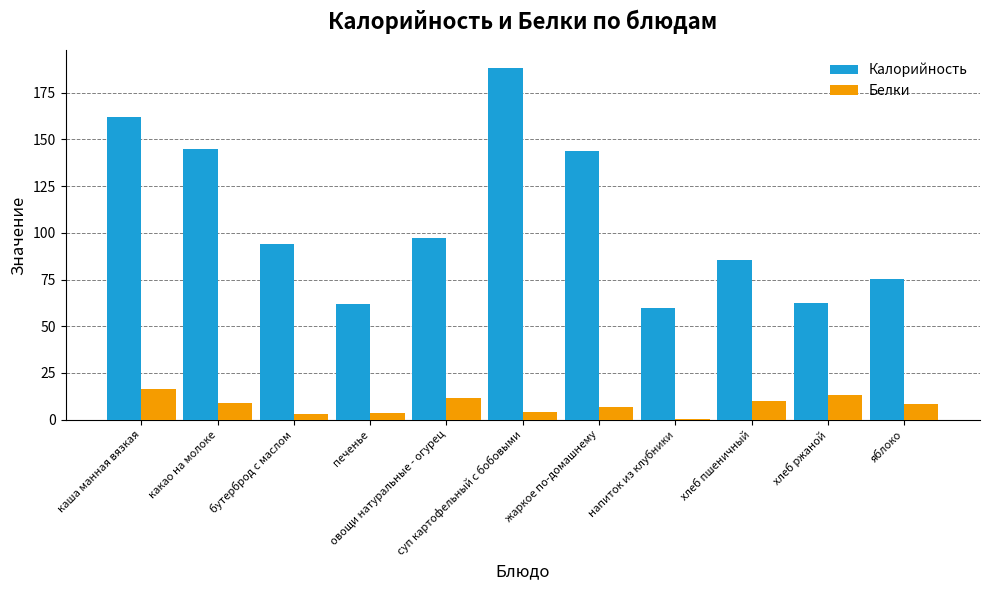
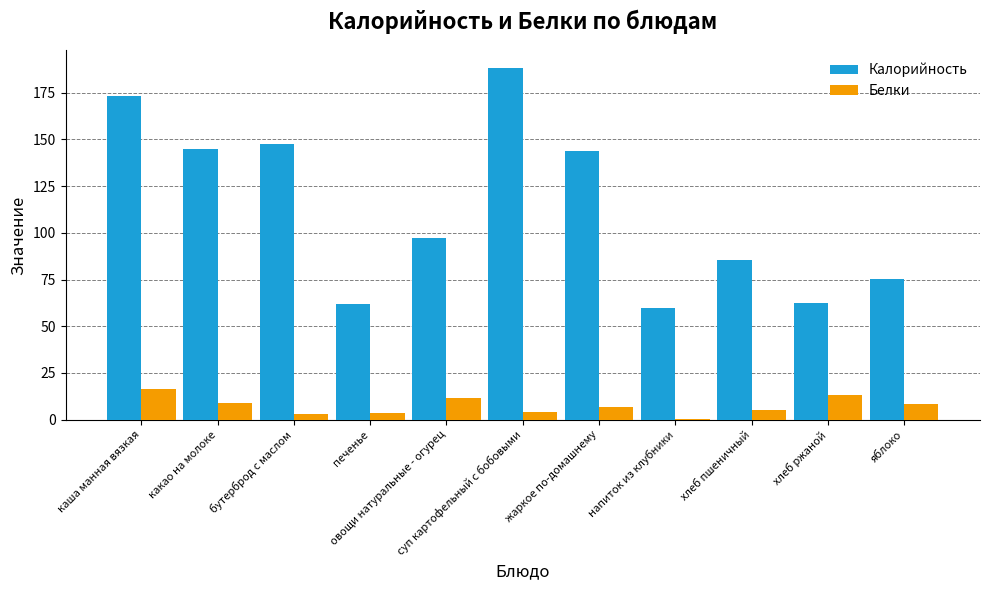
Калорийность, каша манная вязкая: 162 -> 173
Калорийность, бутерброд с маслом: 94 -> 147
Белки, хлеб пшеничный: 10 -> 5
